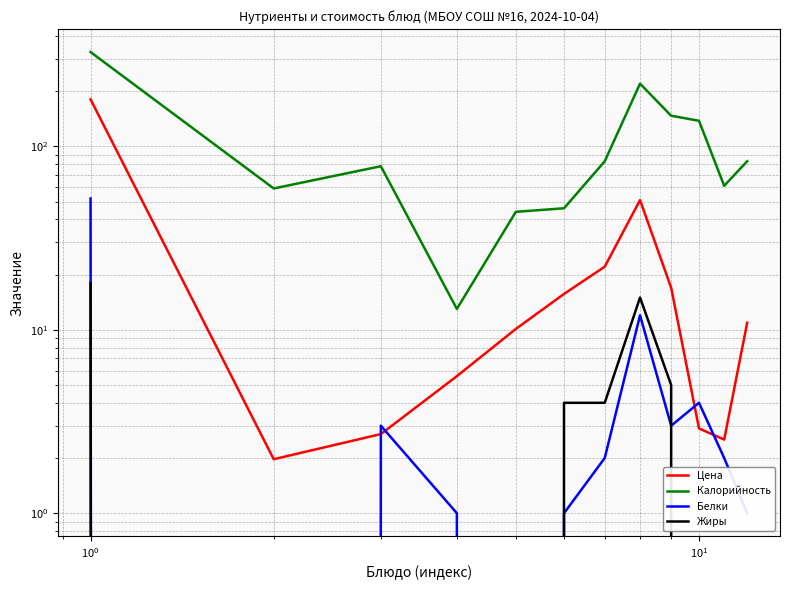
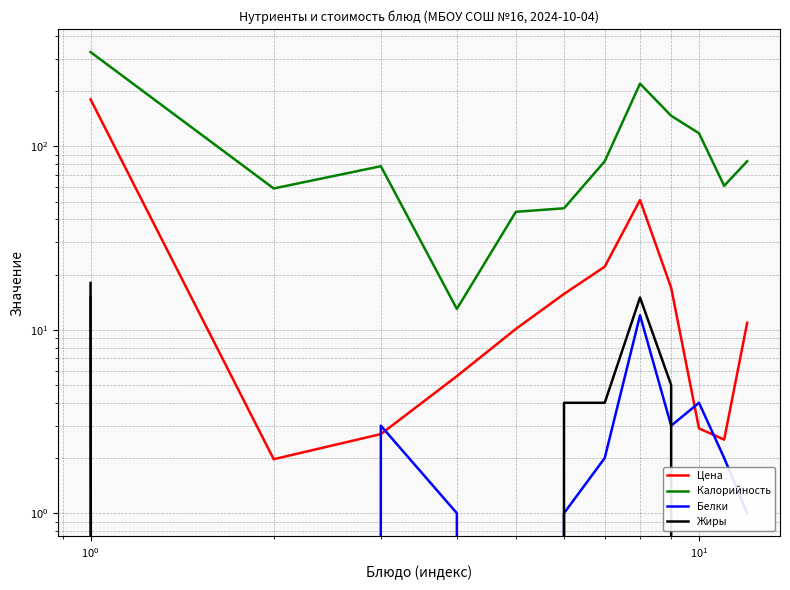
Белки, 10^0: 52 -> 15
Калорийность, 10^1: 140 -> 120
